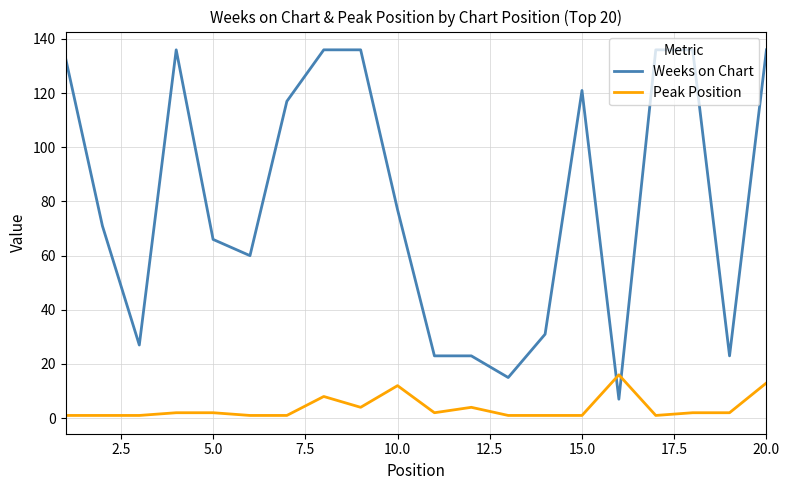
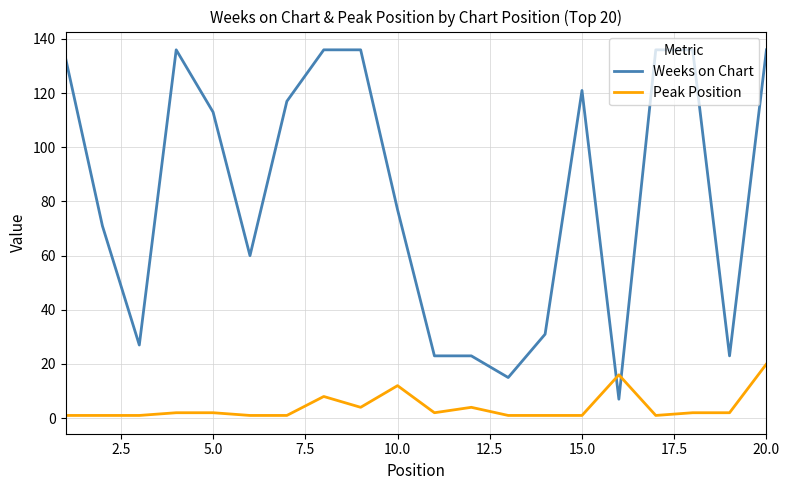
Weeks on Chart, 5.0: 66 -> 113
Peak Position, 20.0: 13 -> 20
